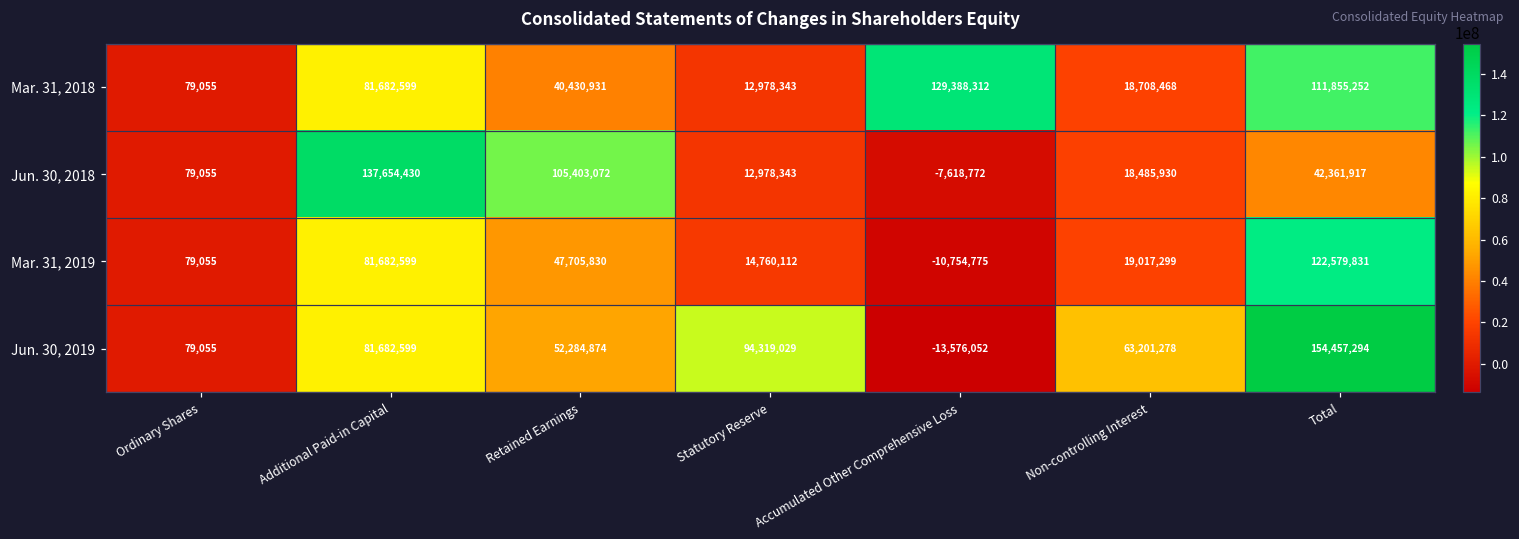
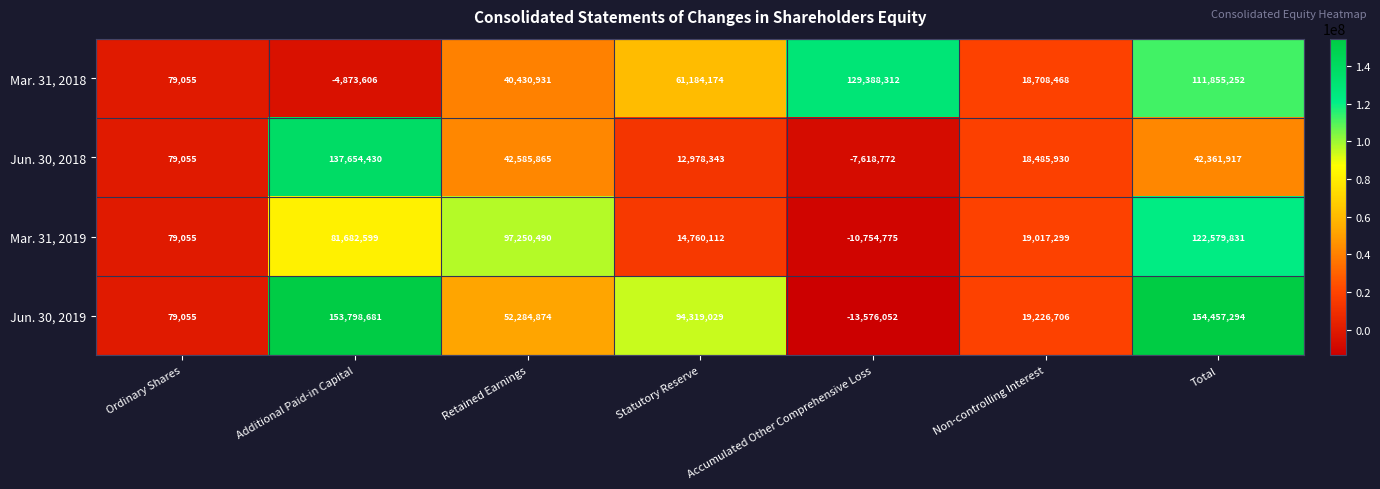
Mar. 31, 2018, Additional Paid-in Capital: 81,682,599 -> -4,873,606
Mar. 31, 2018, Statutory Reserve: 12,978,343 -> 61,184,174
Jun. 30, 2018, Retained Earnings: 105,403,072 -> 42,585,865
Mar. 31, 2019, Retained Earnings: 47,705,830 -> 97,250,490
Jun. 30, 2019, Additional Paid-in Capital: 81,682,599 -> 153,798,681
Jun. 30, 2019, Non-controlling Interest: 63,201,278 -> 19,226,706
